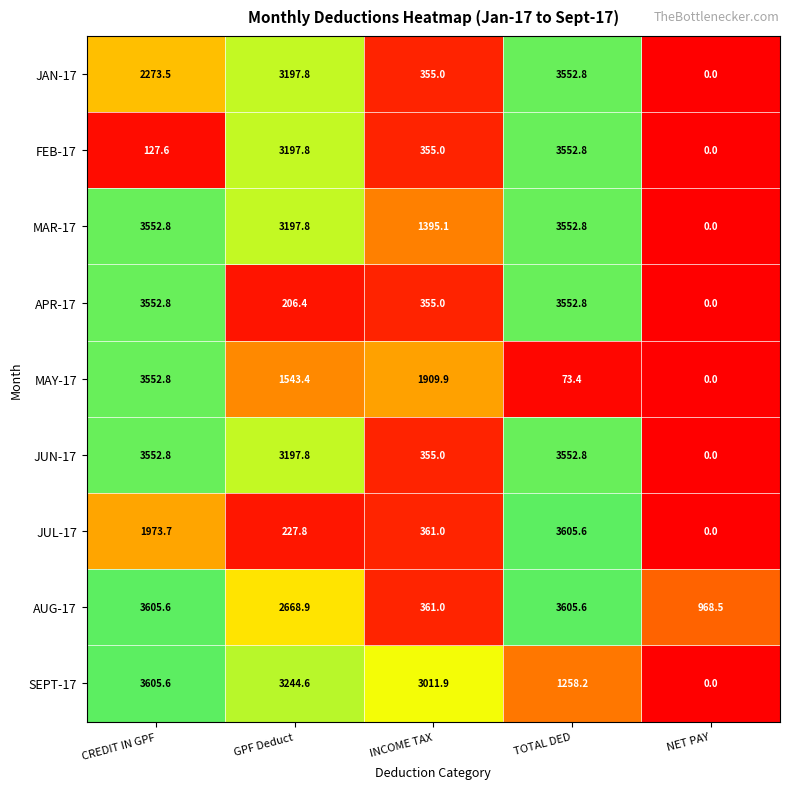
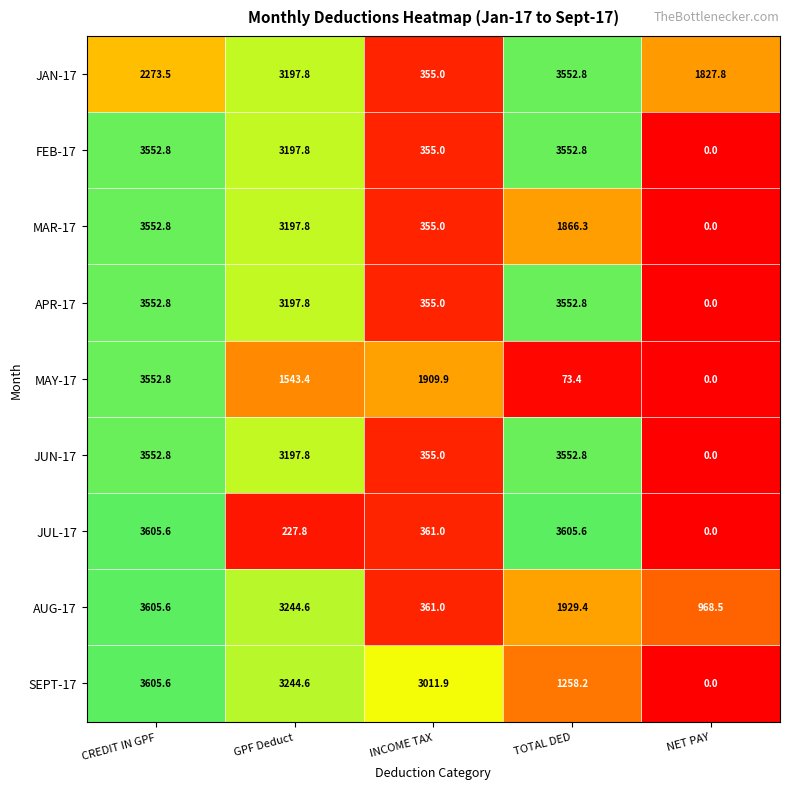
JAN-17, NET PAY: 0.0 -> 1827.8
FEB-17, CREDIT IN GPF: 127.6 -> 3552.8
MAR-17, INCOME TAX: 1395.1 -> 355.0
MAR-17, TOTAL DED: 3552.8 -> 1866.3
APR-17, GPF Deduct: 206.4 -> 3197.8
JUL-17, CREDIT IN GPF: 1973.7 -> 3605.6
AUG-17, GPF Deduct: 2668.9 -> 3244.6
AUG-17, TOTAL DED: 3605.6 -> 1929.4
